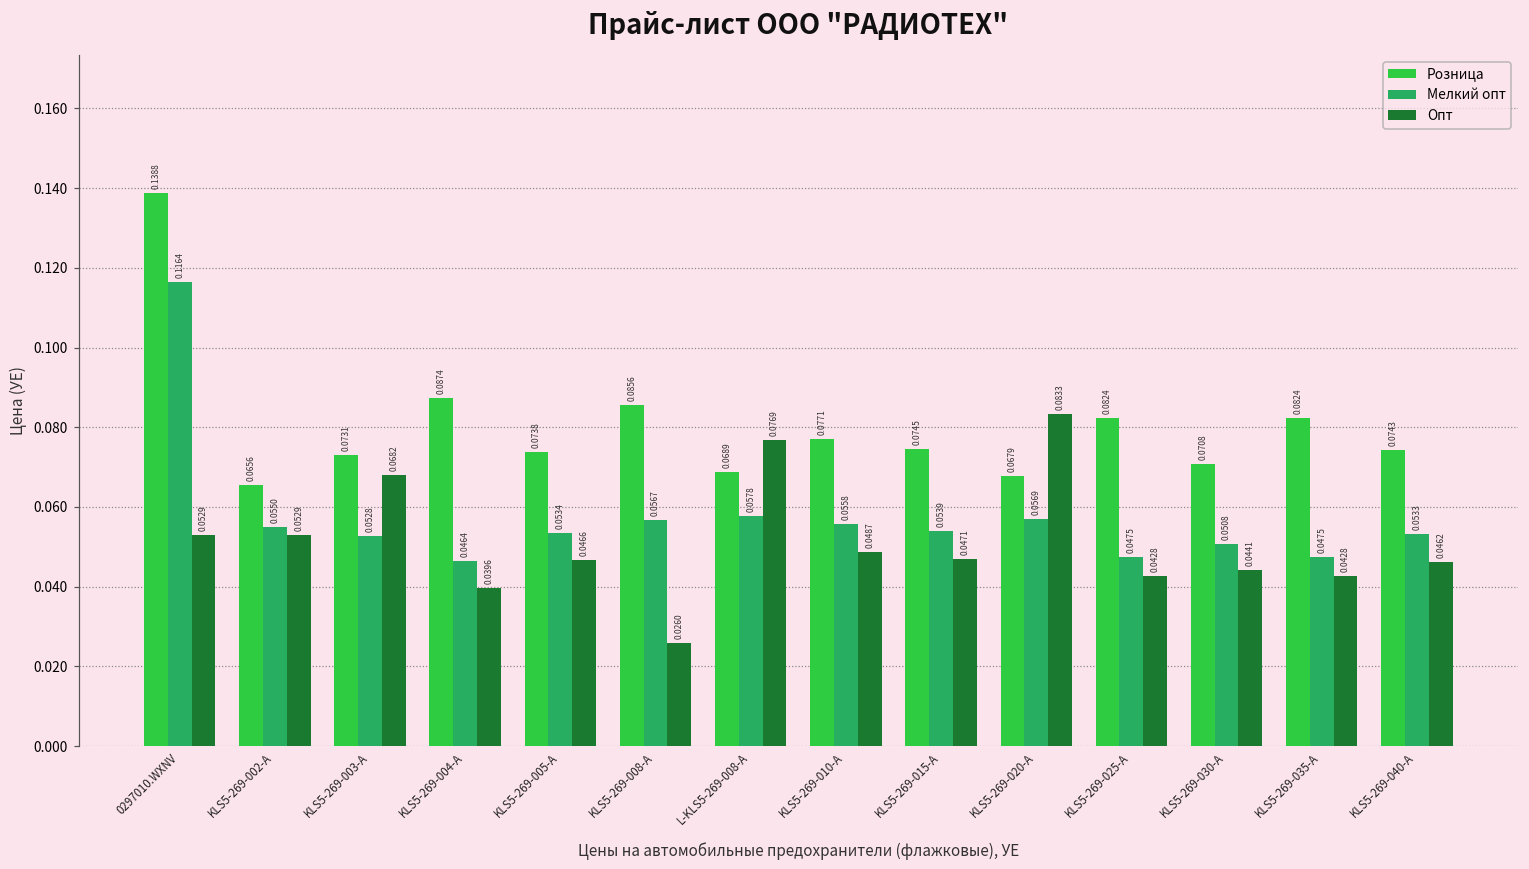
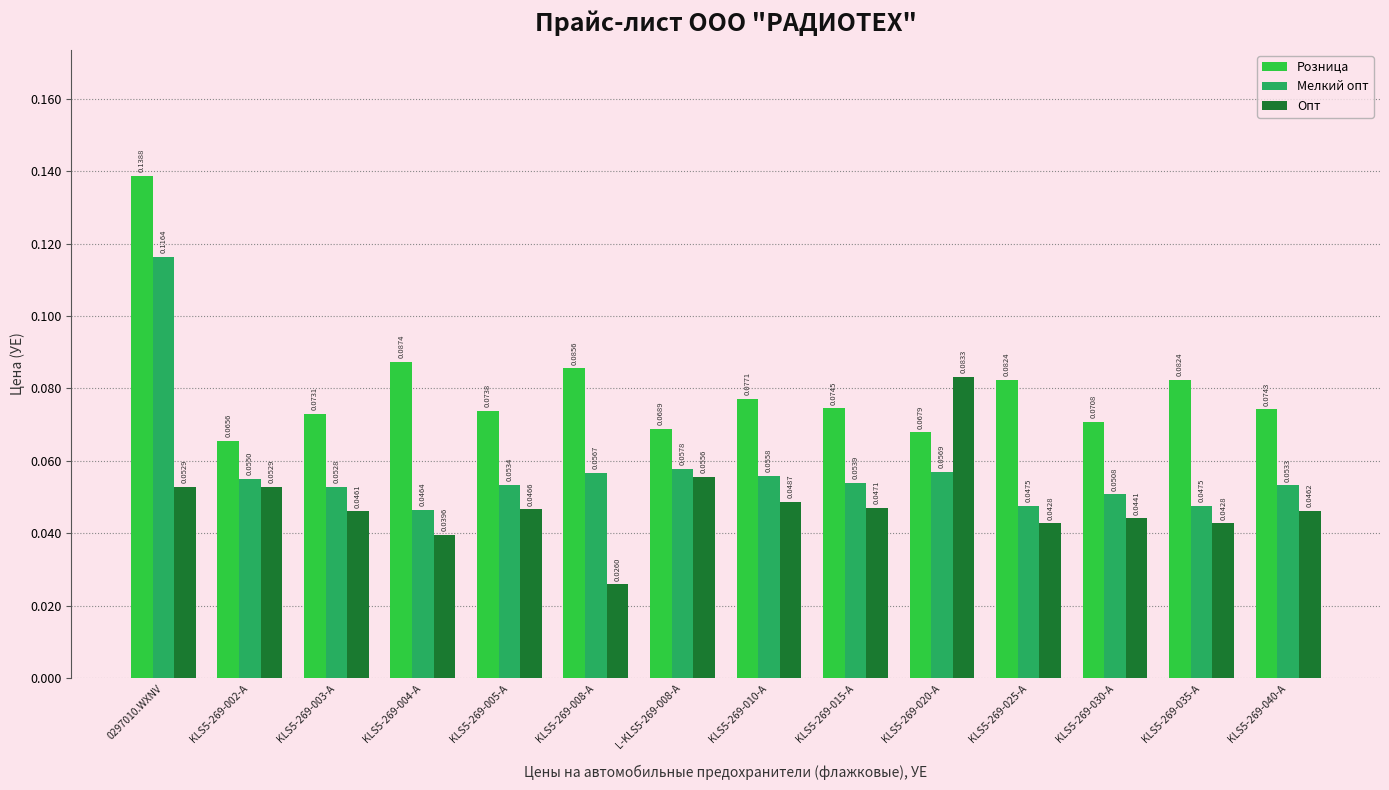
Опт, KLS5-269-003-A: 0.0682 -> 0.0461
Опт, L-KLS5-269-008-A: 0.0769 -> 0.0556
